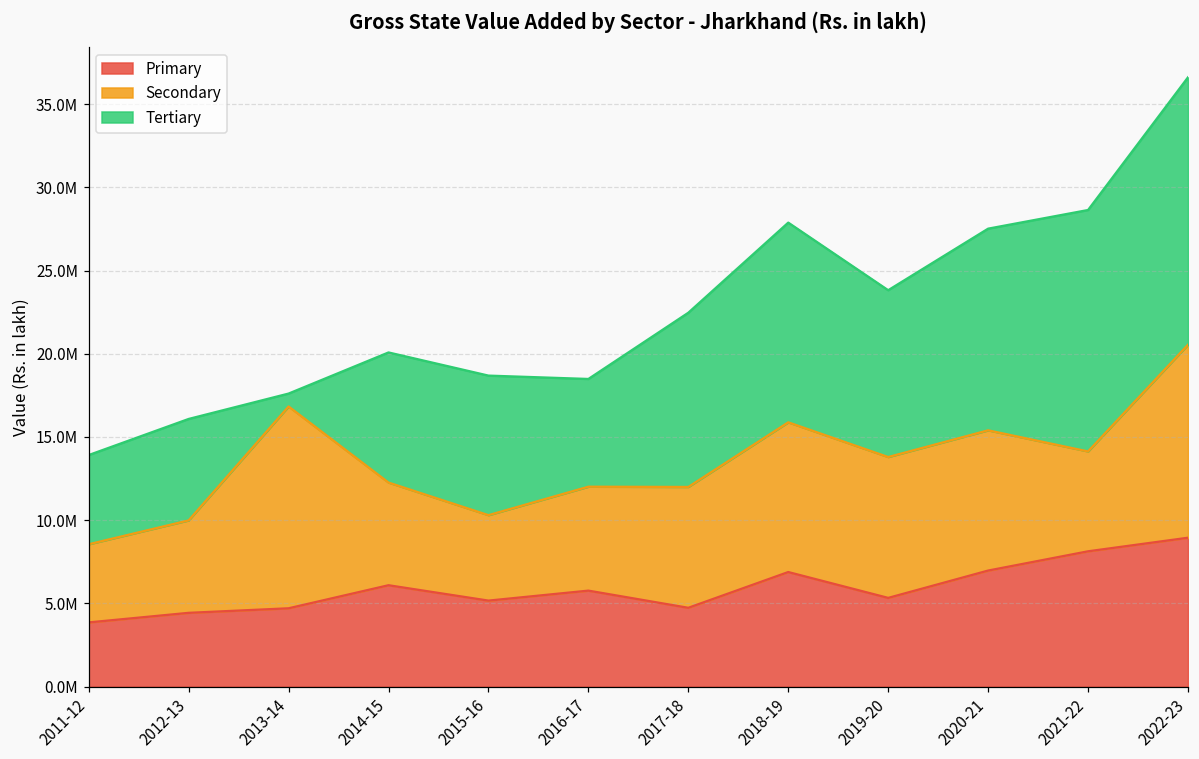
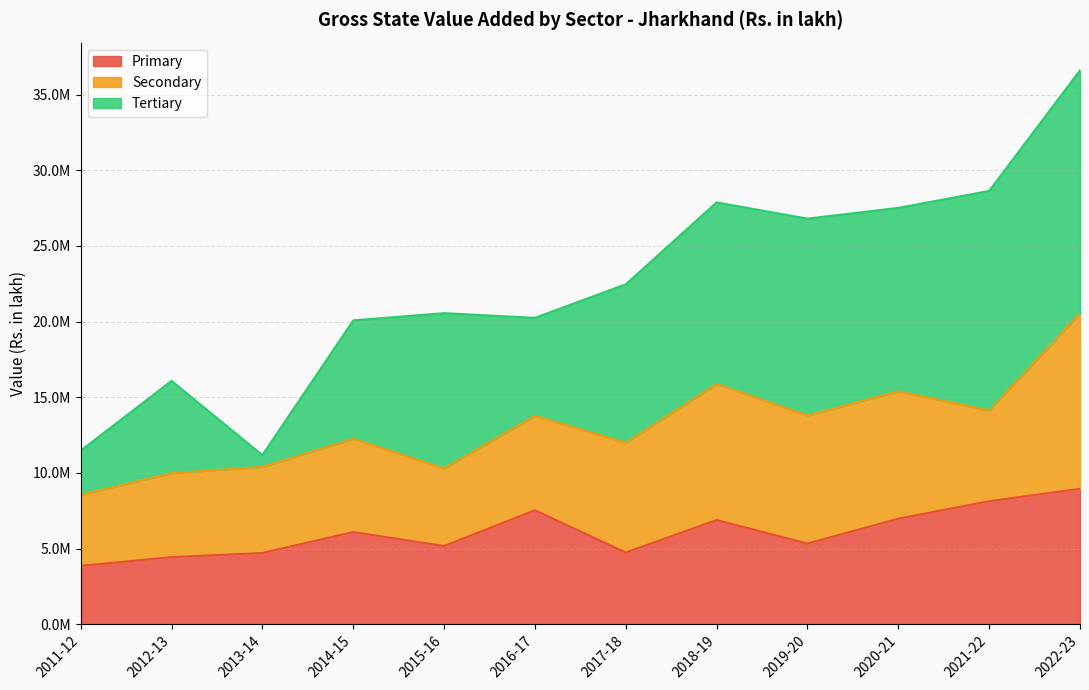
Tertiary, 2011-12: 5400000 -> 2900000
Secondary, 2013-14: 12100000 -> 5700000
Tertiary, 2015-16: 8400000 -> 10300000
Primary, 2016-17: 5800000 -> 7500000
Tertiary, 2019-20: 10000000 -> 13000000
